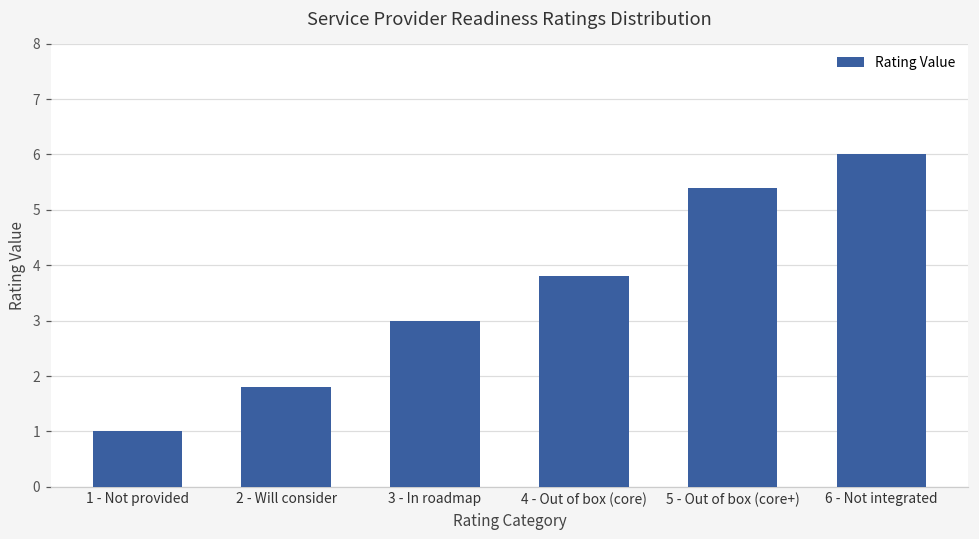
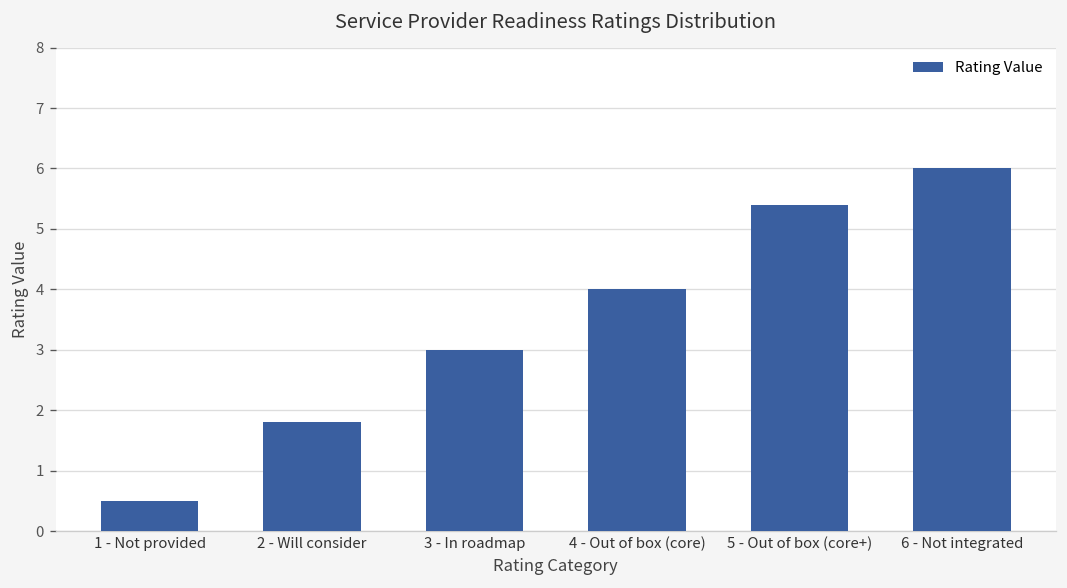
1 - Not provided: 1.0 -> 0.5
4 - Out of box (core): 3.8 -> 4.0
